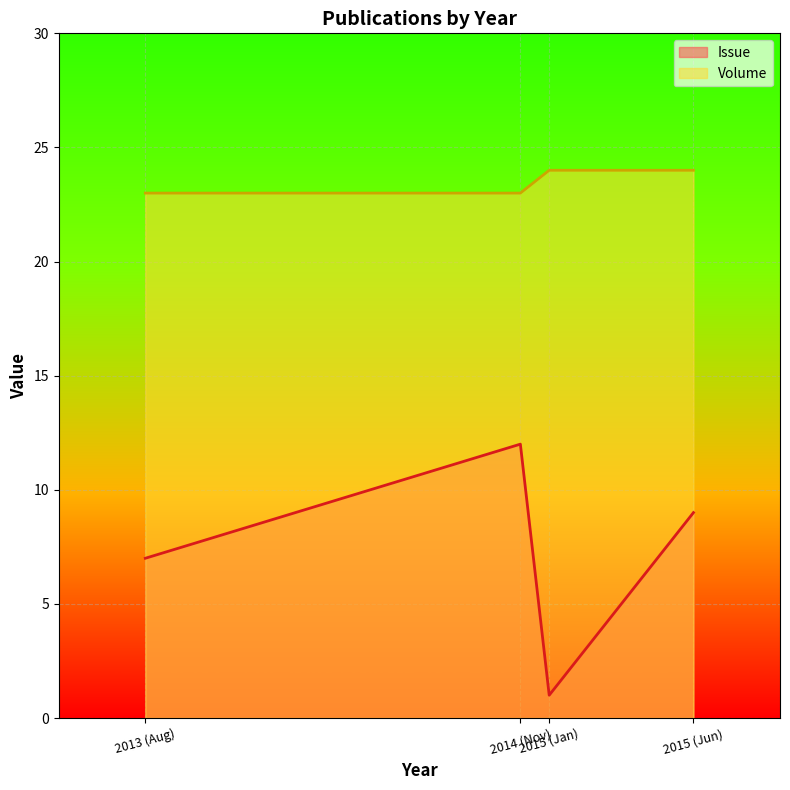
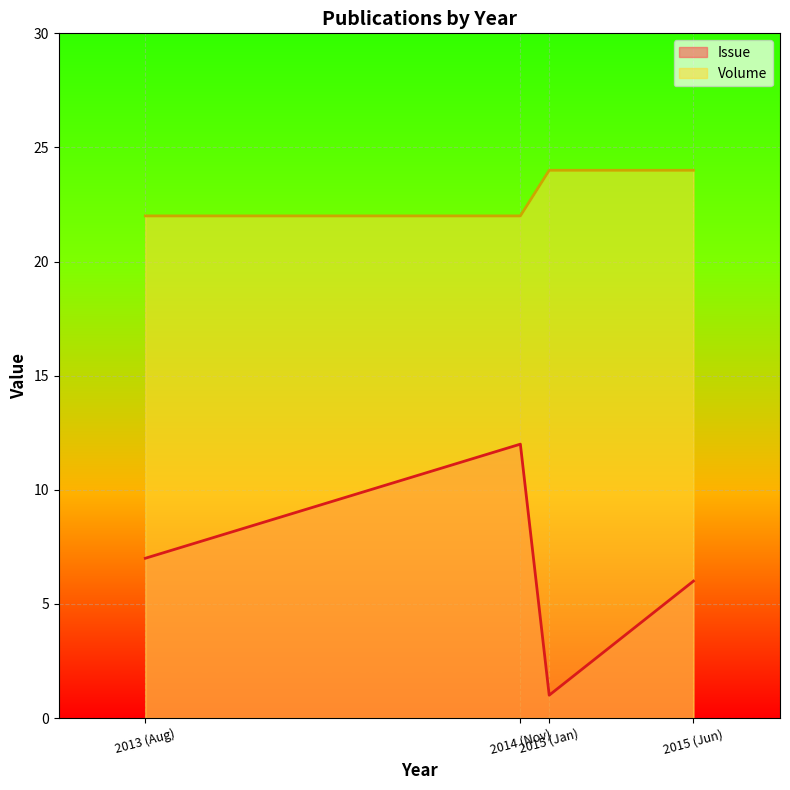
Volume, 2013 (Aug): 23 -> 22
Volume, 2014 (Nov): 23 -> 22
Issue, 2015 (Jun): 9 -> 6
